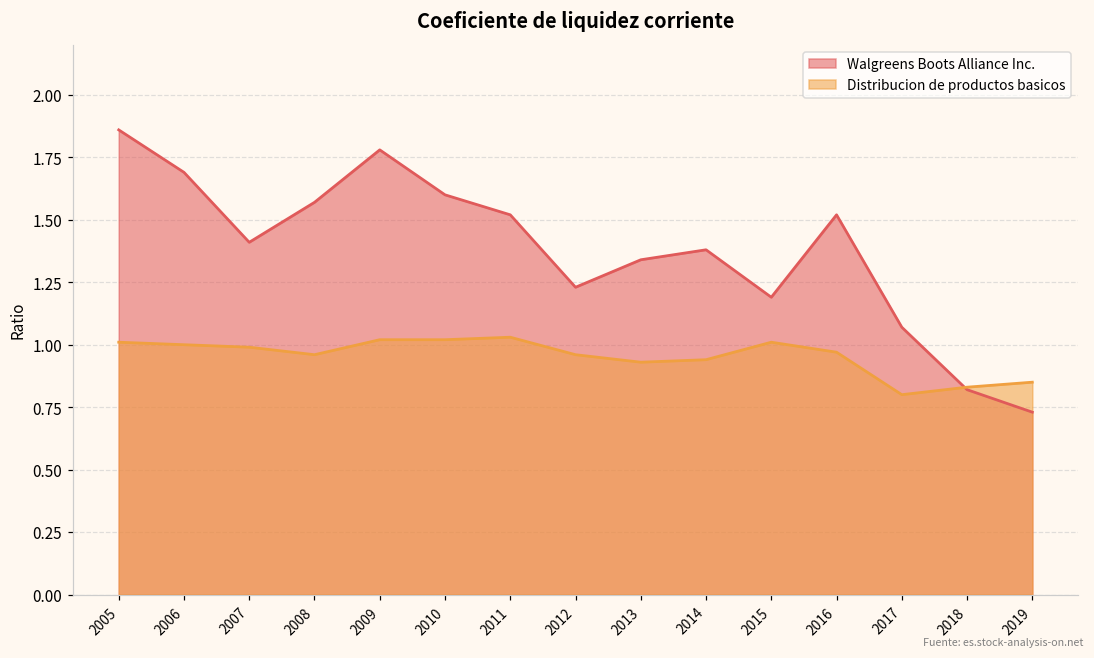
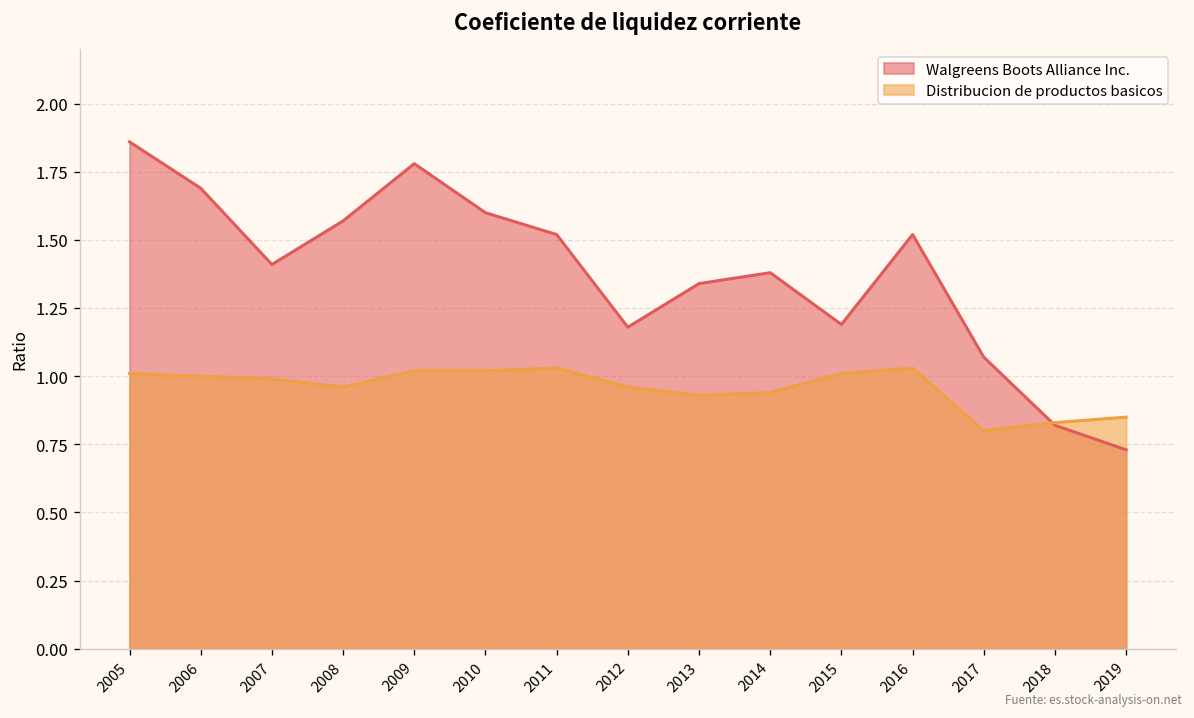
Walgreens Boots Alliance Inc., 2012: 1.23 -> 1.18
Distribucion de productos basicos, 2016: 0.97 -> 1.03
